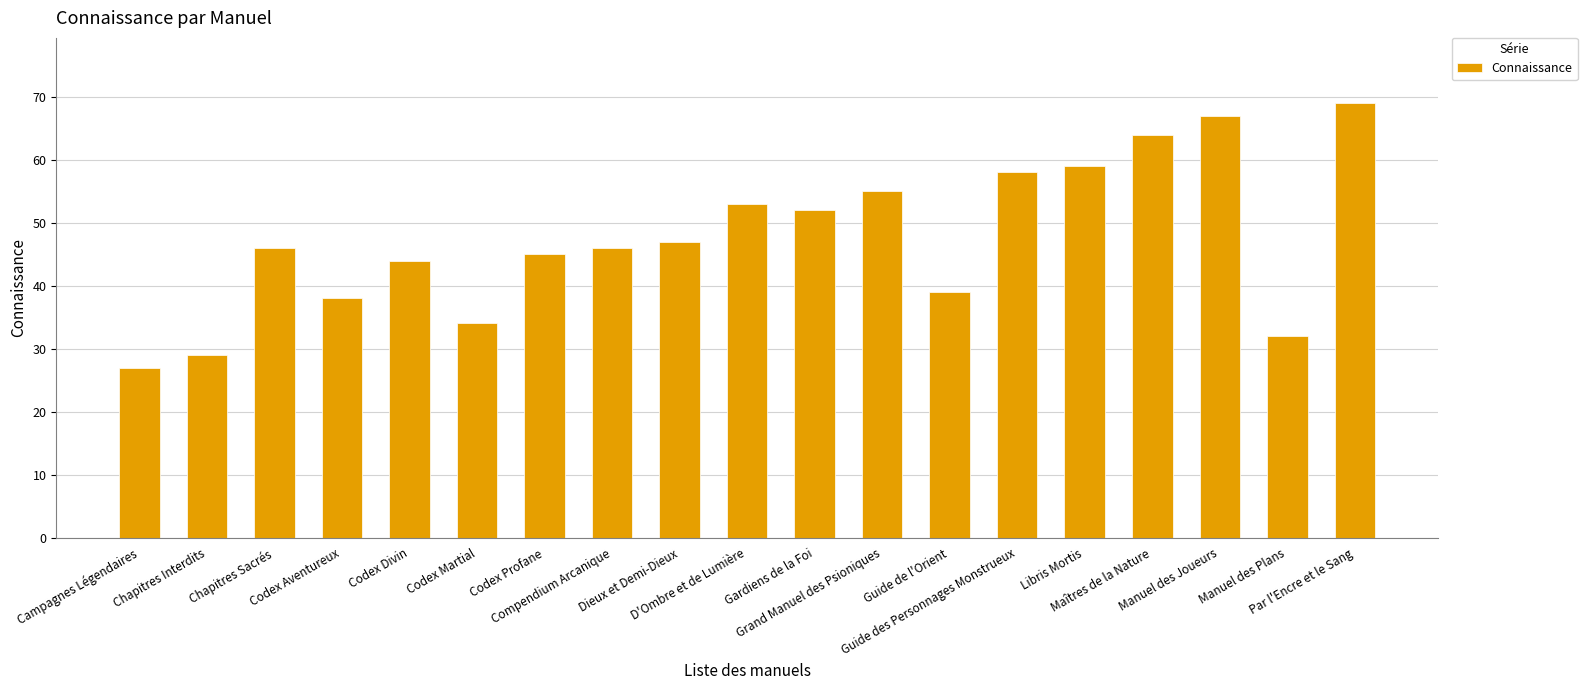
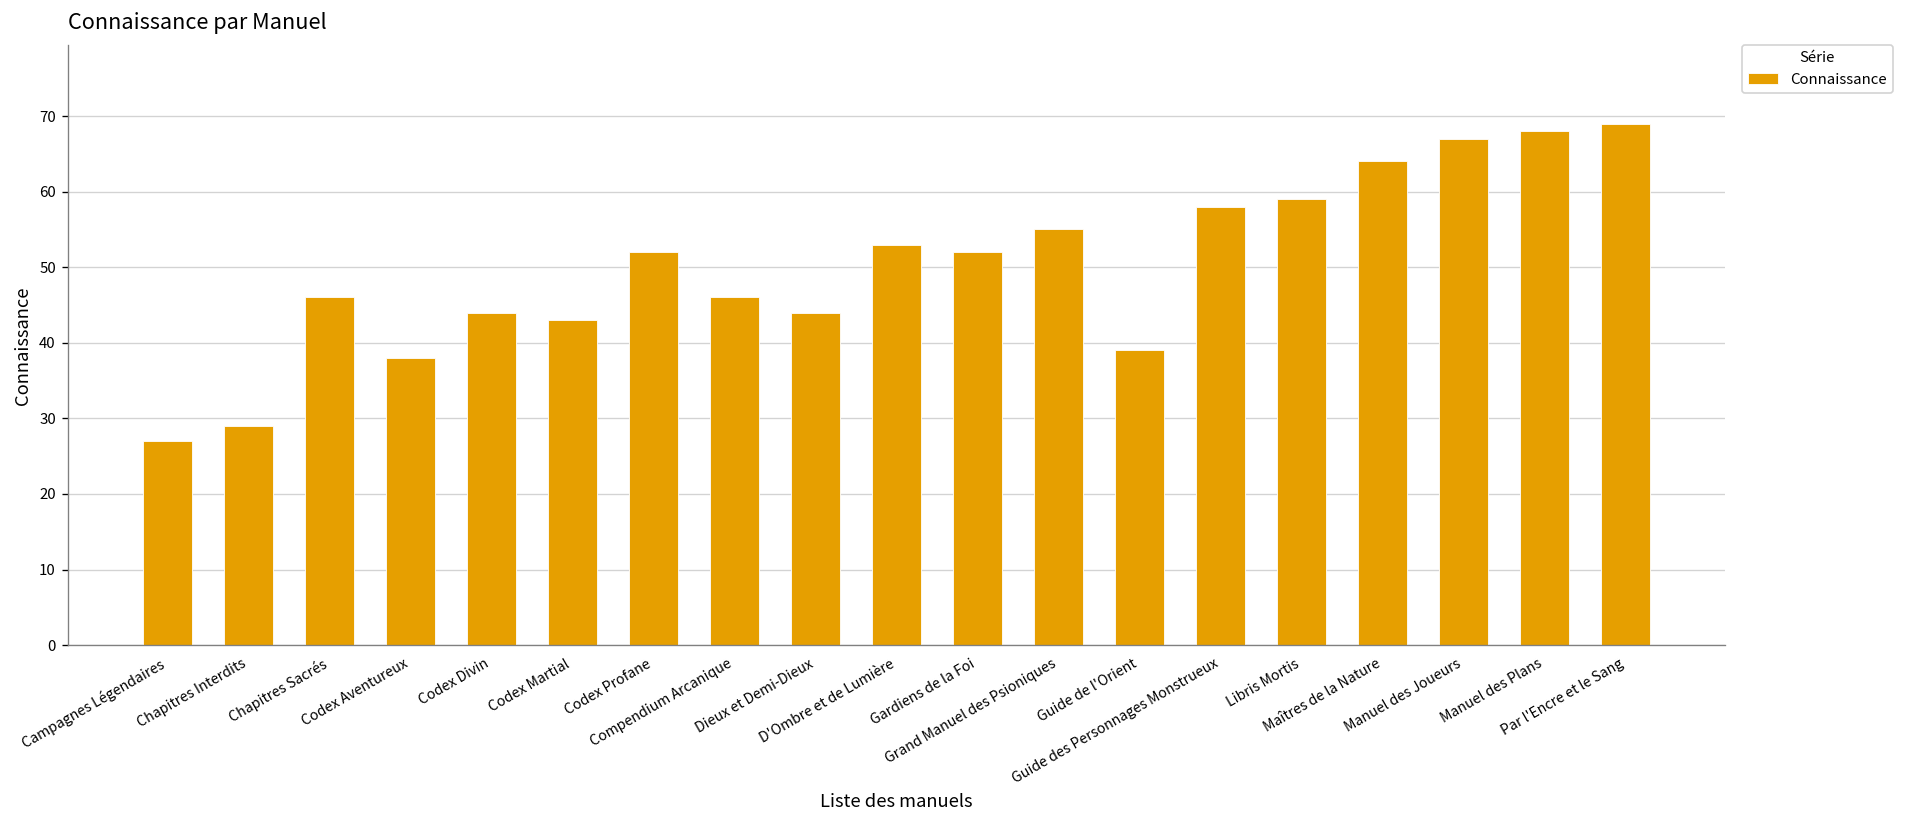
Codex Martial: 34 -> 43
Codex Profane: 45 -> 52
Dieux et Demi-Dieux: 47 -> 44
Manuel des Plans: 32 -> 68
